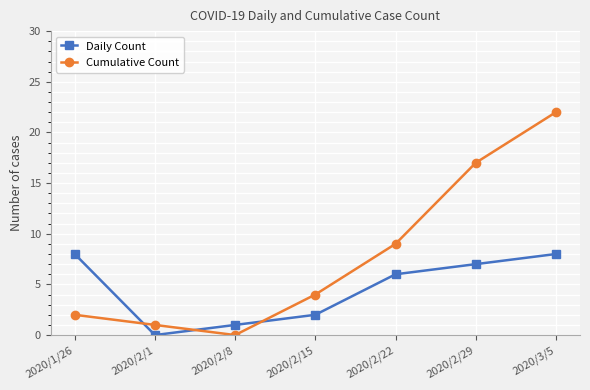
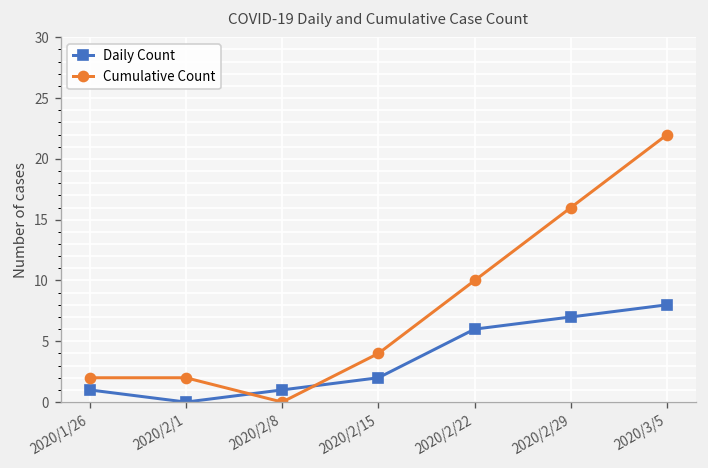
Daily Count, 2020/1/26: 8 -> 1
Cumulative Count, 2020/2/1: 1 -> 2
Cumulative Count, 2020/2/22: 9 -> 10
Cumulative Count, 2020/2/29: 17 -> 16
